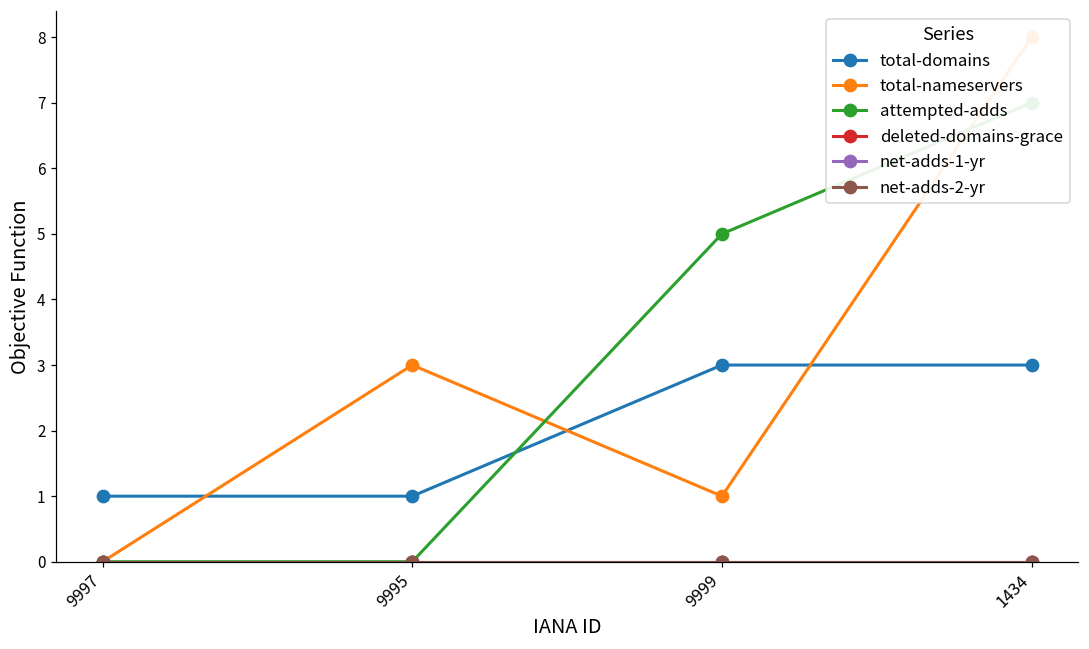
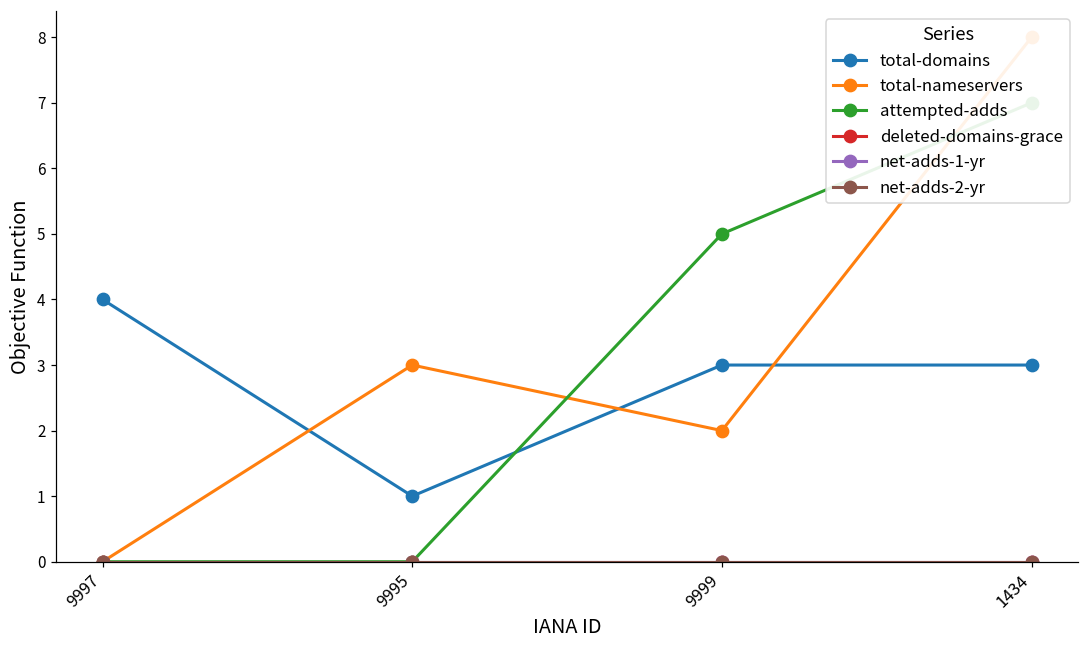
total-domains, 9997: 1 -> 4
total-nameservers, 9999: 1 -> 2
